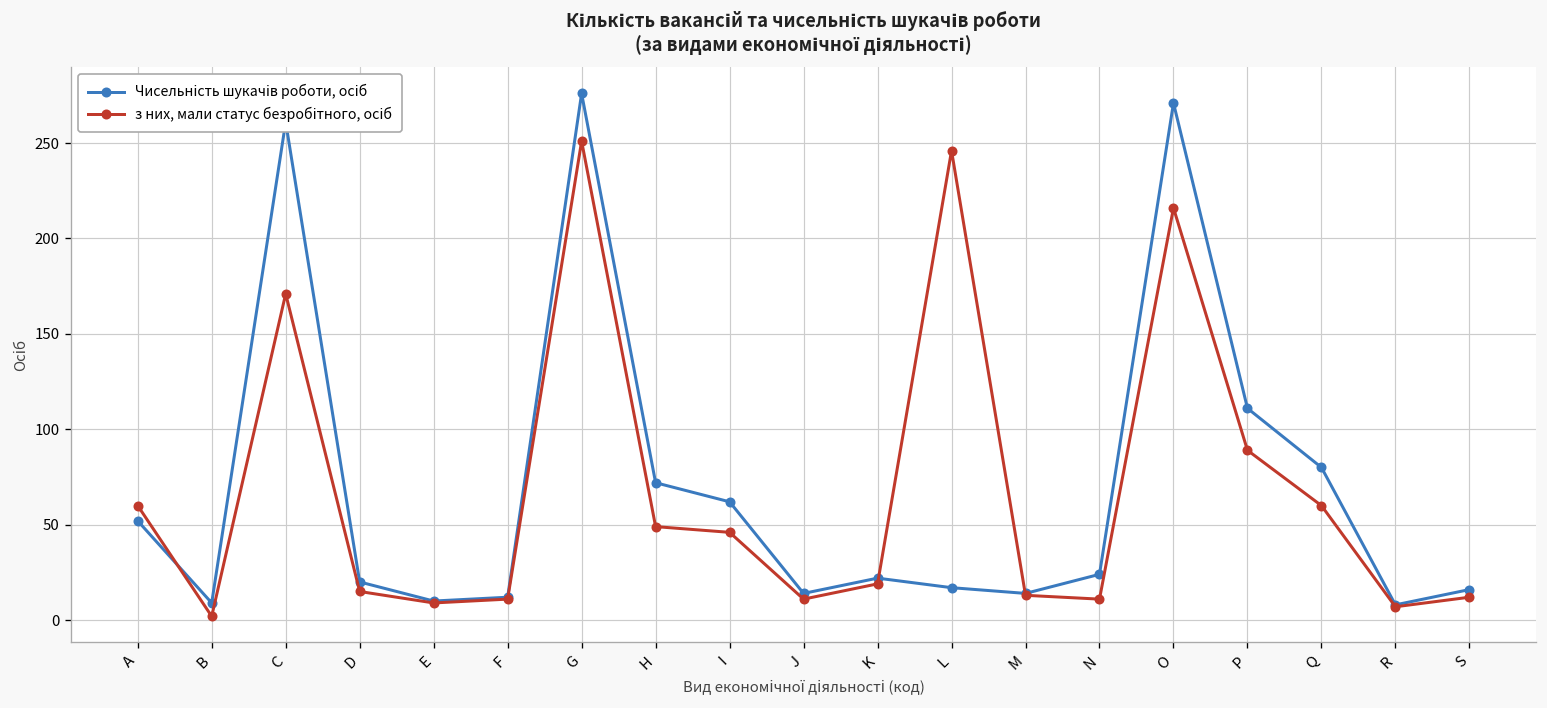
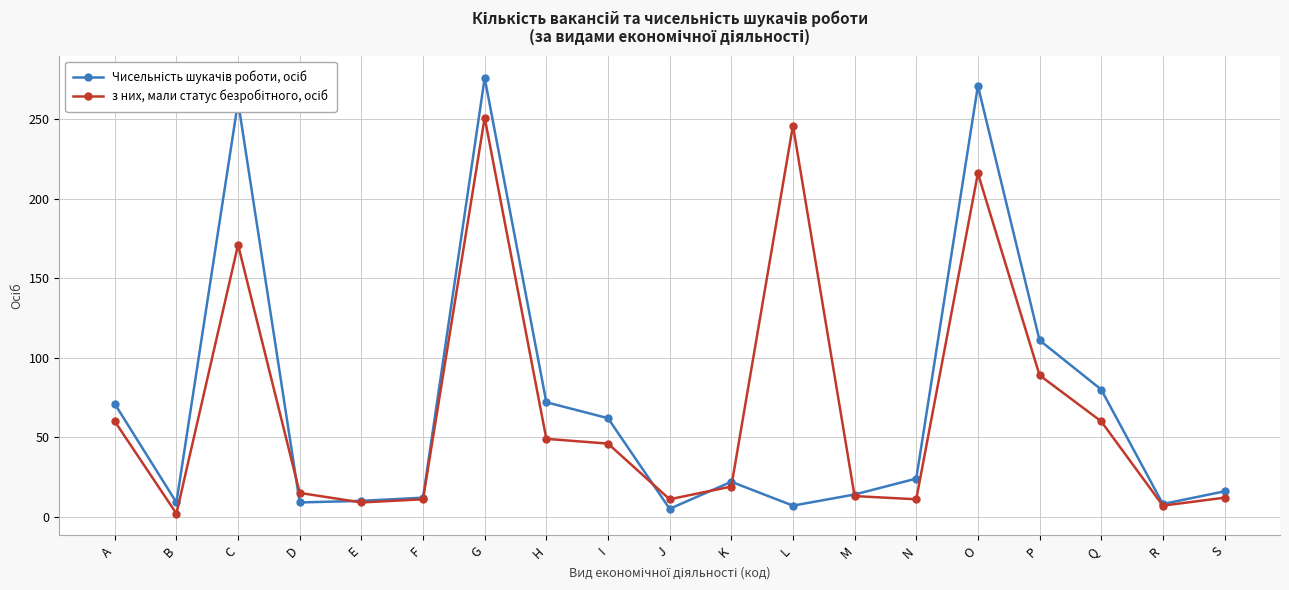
Чисельність шукачів роботи, осіб, A: 52 -> 71
Чисельність шукачів роботи, осіб, D: 20 -> 9
Чисельність шукачів роботи, осіб, J: 14 -> 5
Чисельність шукачів роботи, осіб, L: 17 -> 7
